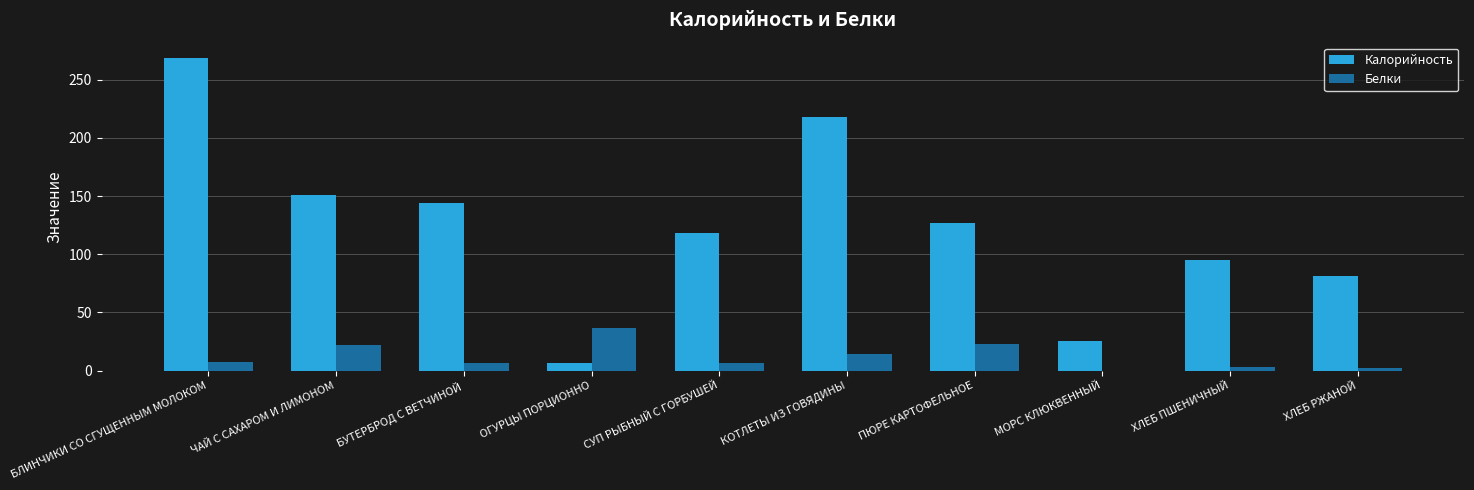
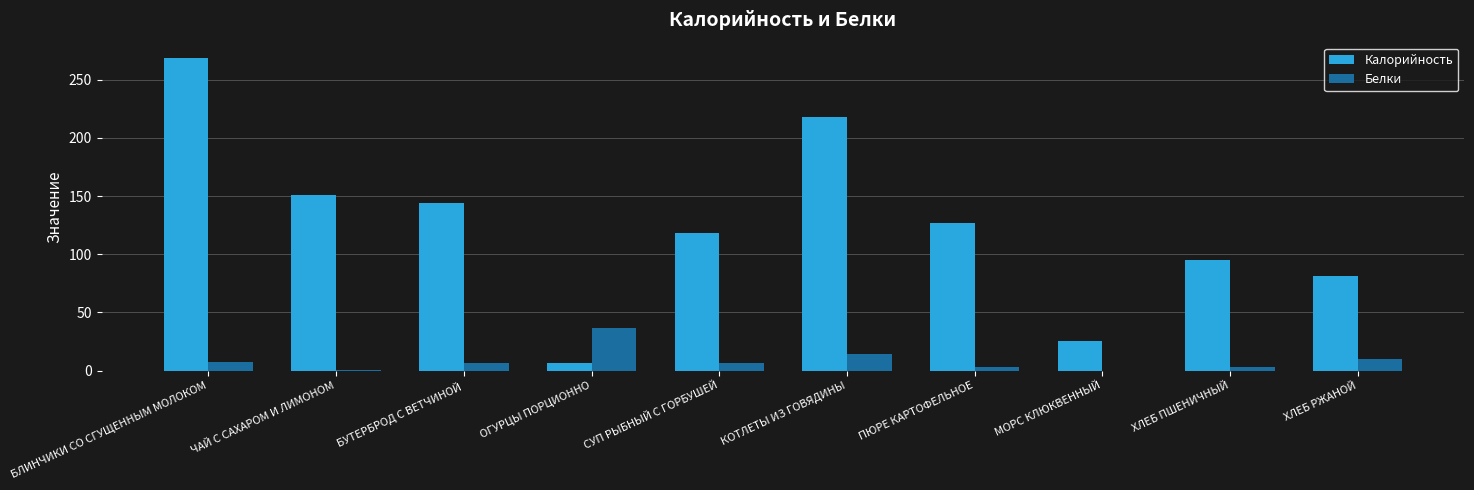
Белки, ЧАЙ С САХАРОМ И ЛИМОНОМ: 22 -> 0
Белки, ПЮРЕ КАРТОФЕЛЬНОЕ: 23 -> 3
Белки, ХЛЕБ РЖАНОЙ: 3 -> 10
